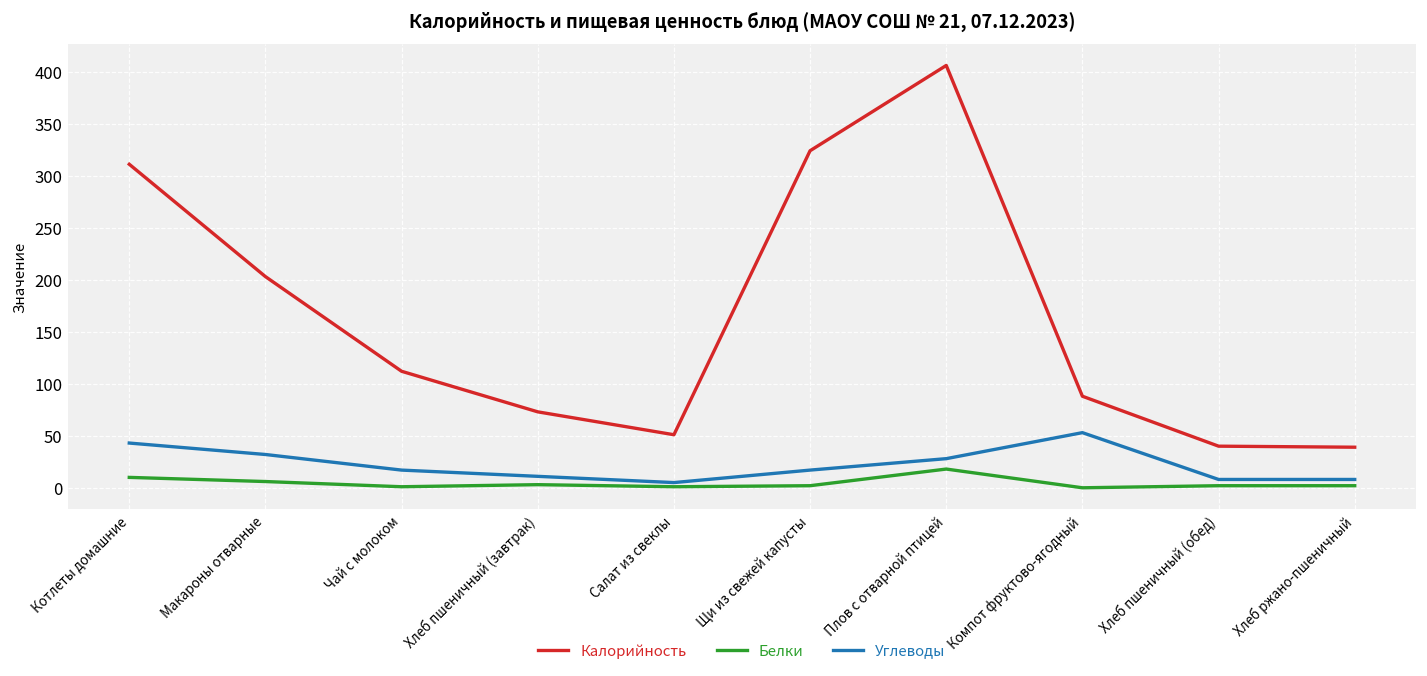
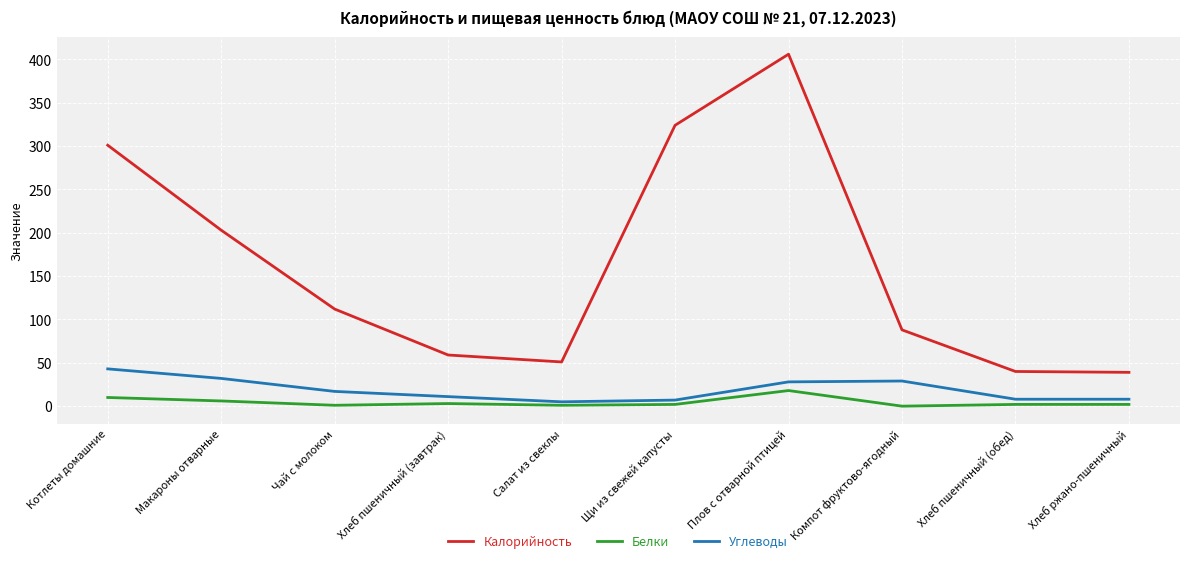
Калорийность, Котлеты домашние: 310 -> 300
Калорийность, Хлеб пшеничный (завтрак): 70 -> 60
Углеводы, Щи из свежей капусты: 20 -> 10
Углеводы, Компот фруктово-ягодный: 50 -> 30
